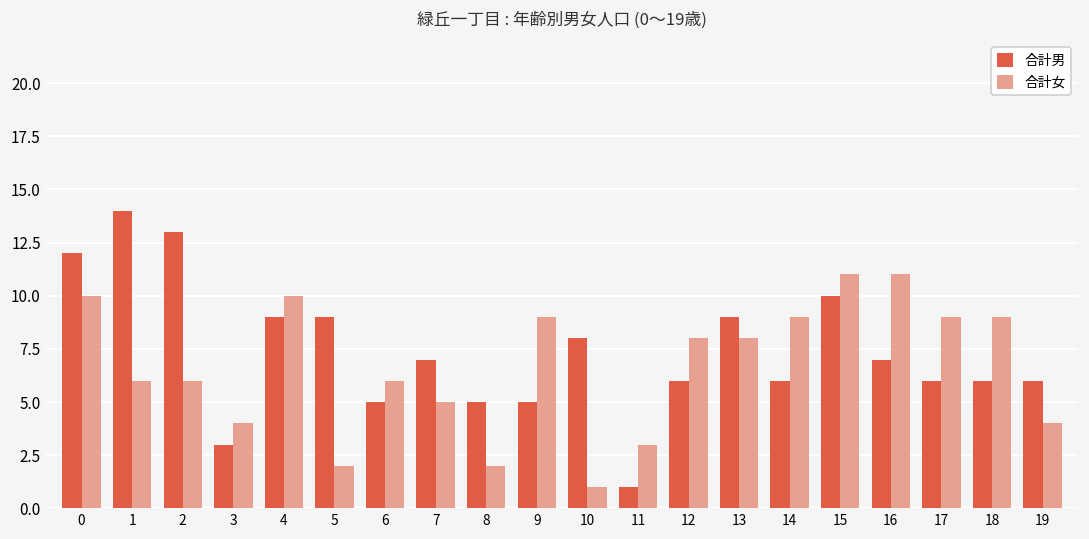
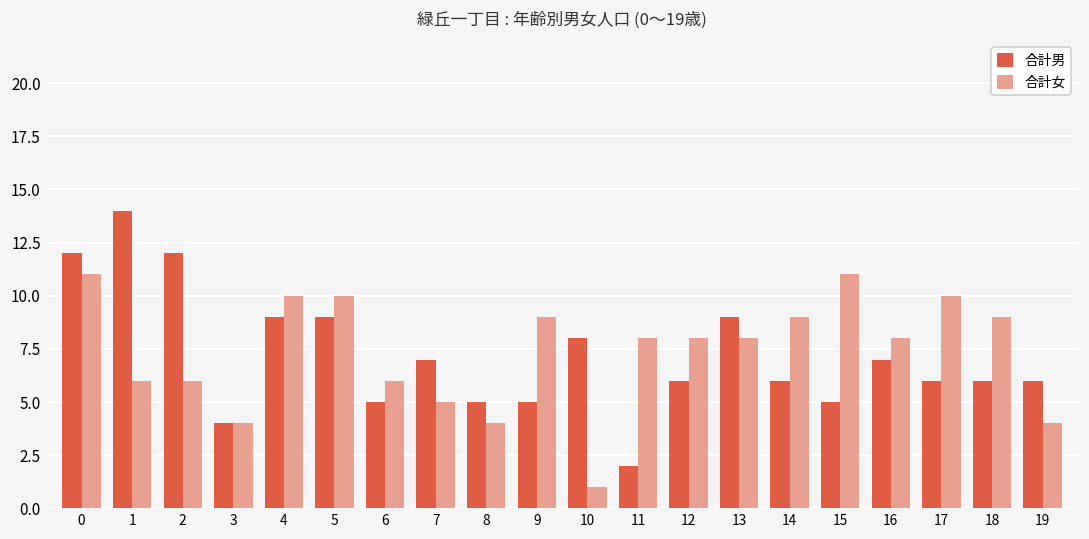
合計女, 0: 10 -> 11
合計男, 2: 13 -> 12
合計男, 3: 3 -> 4
合計女, 5: 2 -> 10
合計女, 8: 2 -> 4
合計男, 11: 1 -> 2
合計女, 11: 3 -> 8
合計男, 15: 10 -> 5
合計女, 16: 11 -> 8
合計女, 17: 9 -> 10
